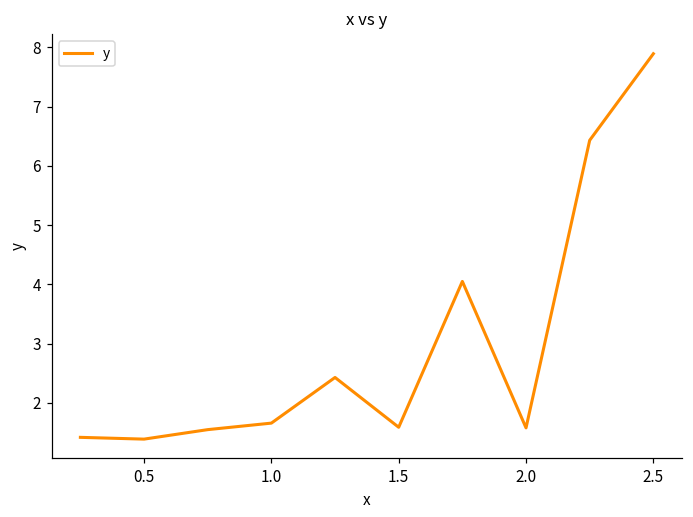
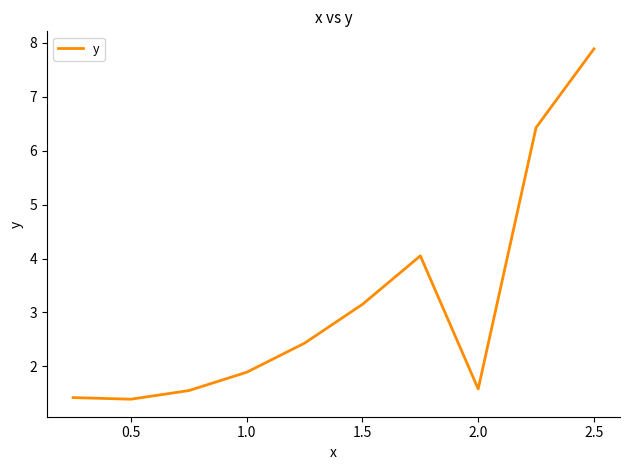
1.0: 1.7 -> 1.9
1.5: 1.6 -> 3.2
